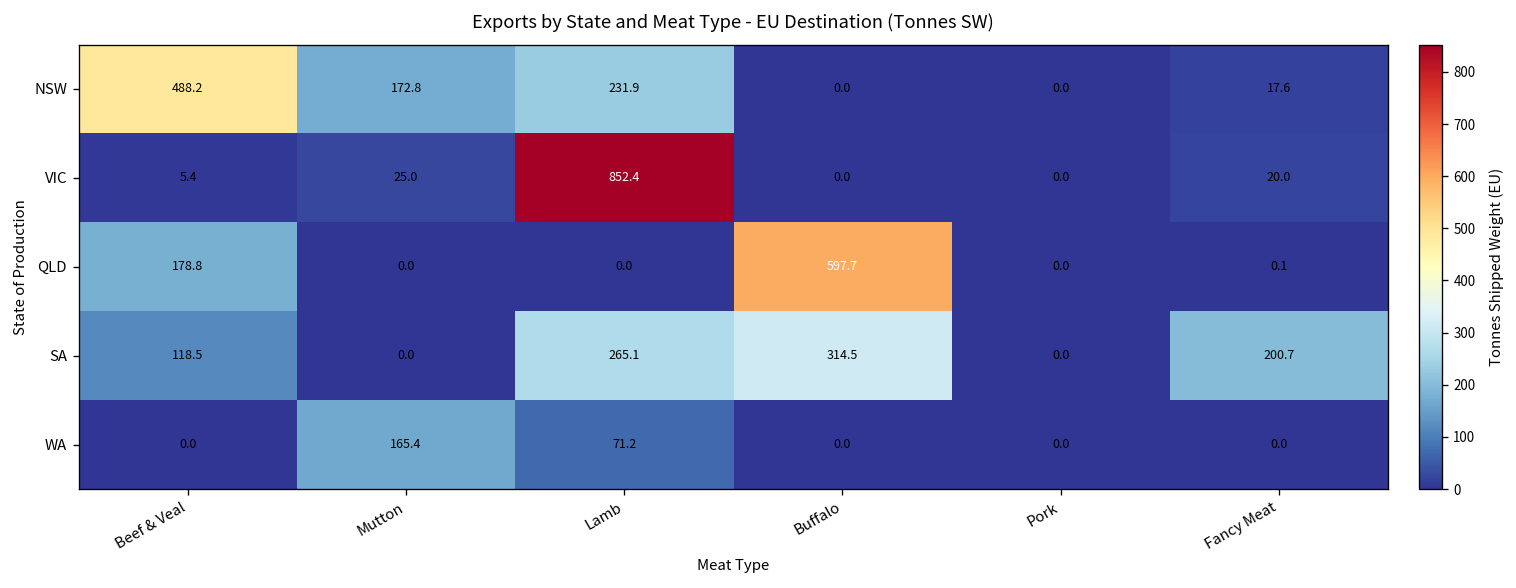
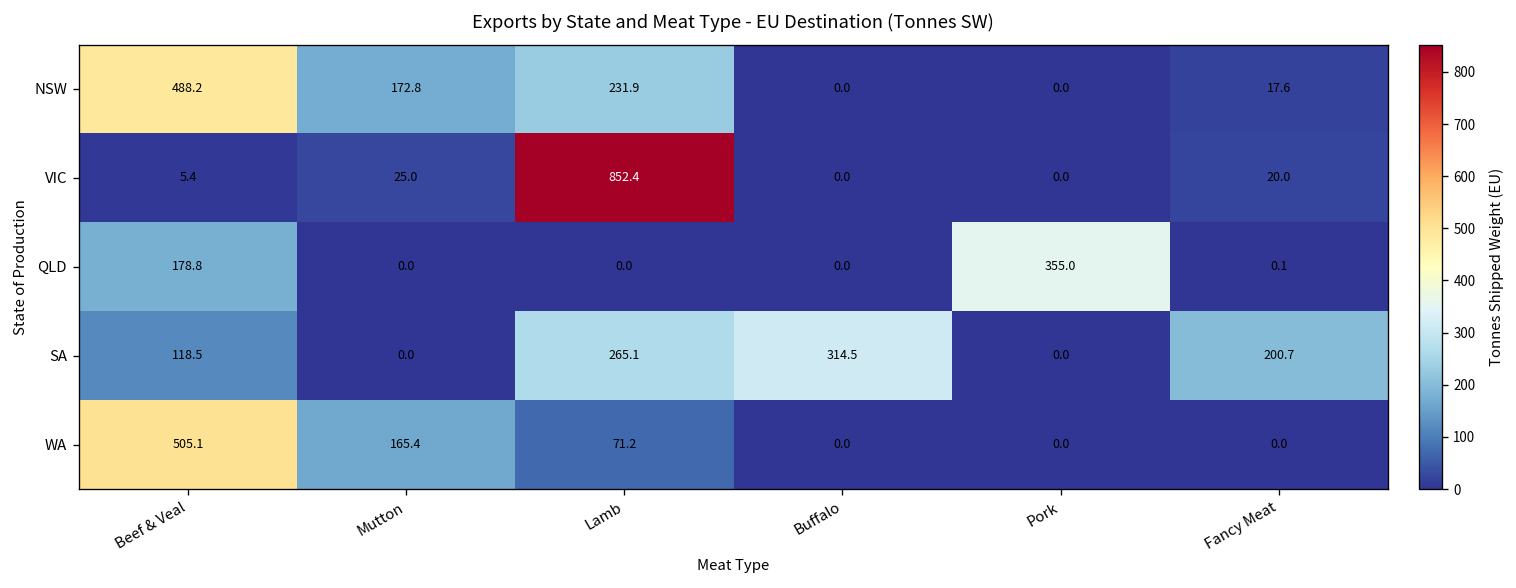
QLD, Buffalo: 597.7 -> 0.0
QLD, Pork: 0.0 -> 355.0
WA, Beef & Veal: 0.0 -> 505.1
